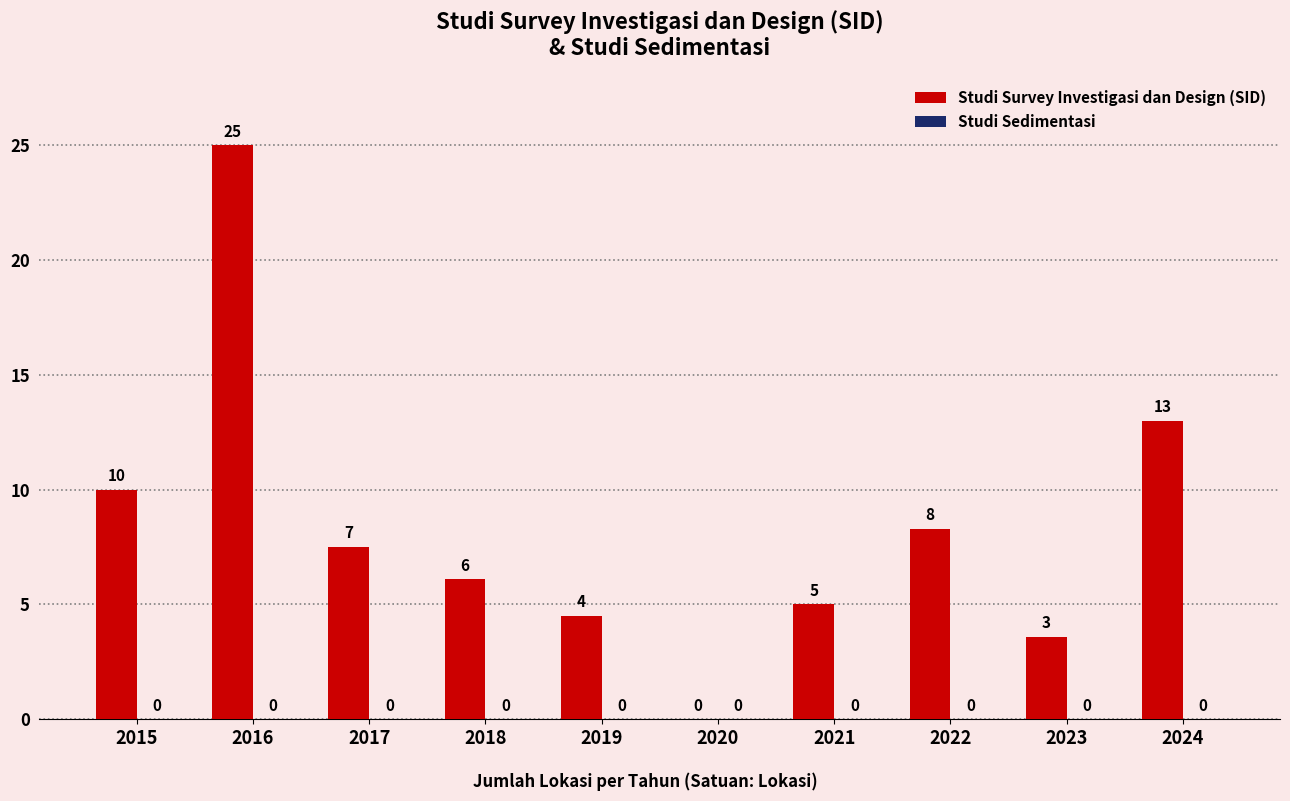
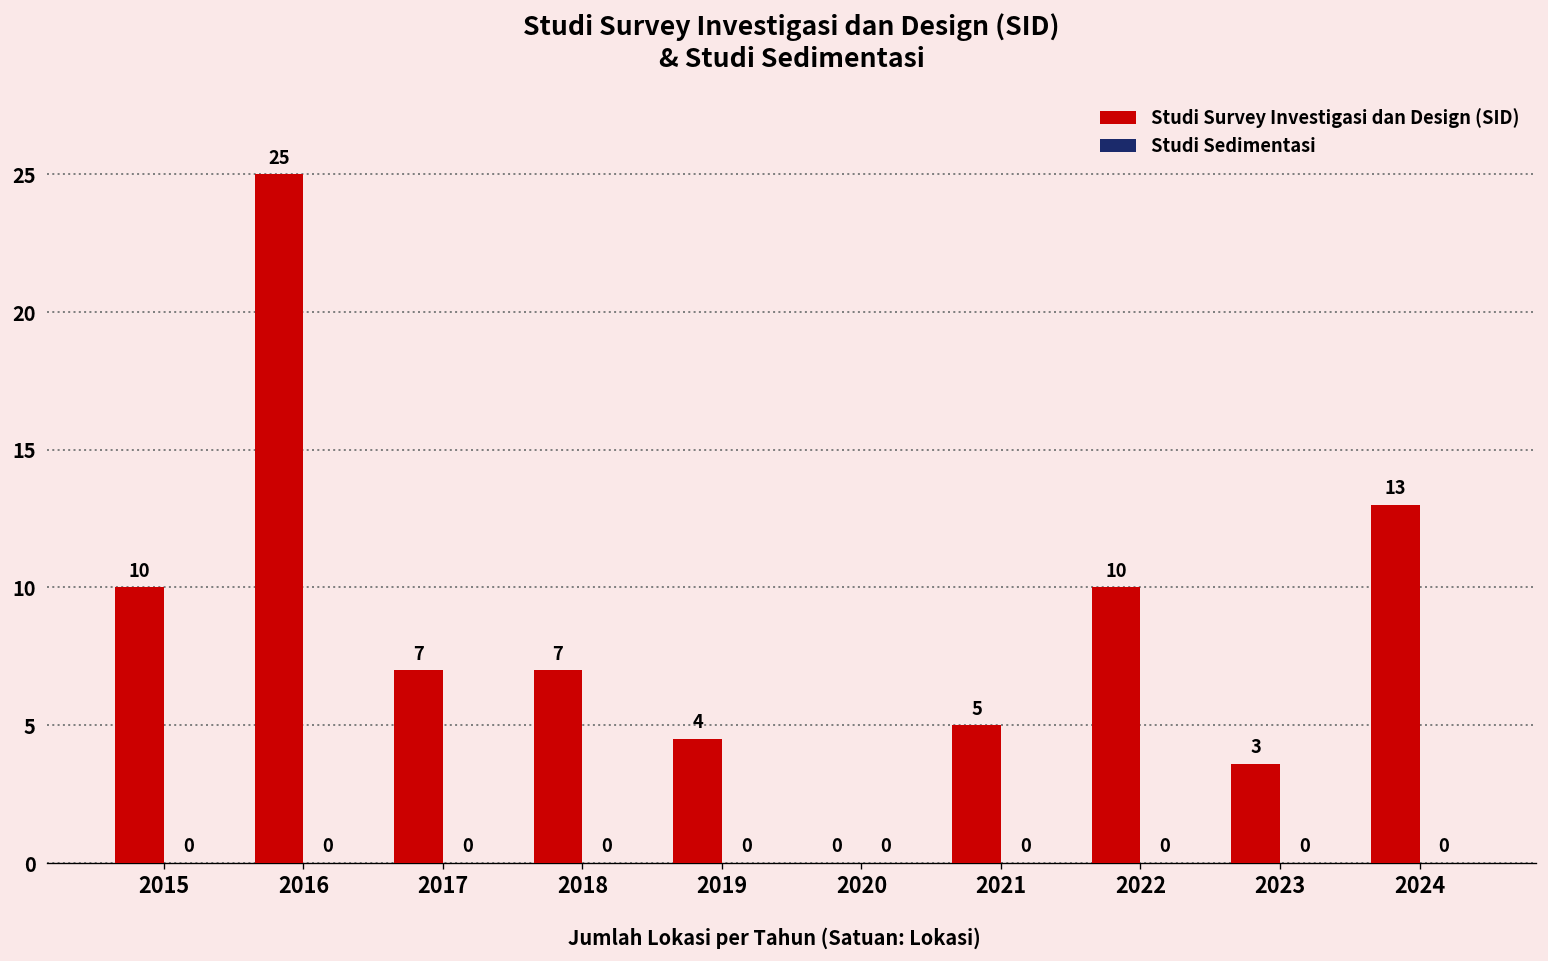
Studi Survey Investigasi dan Design (SID), 2017: 7.5 -> 7.0
Studi Survey Investigasi dan Design (SID), 2018: 6 -> 7
Studi Survey Investigasi dan Design (SID), 2022: 8 -> 10
